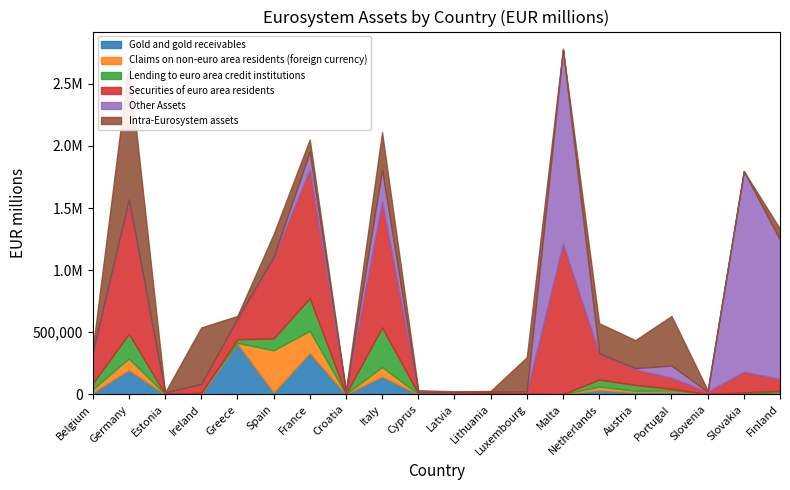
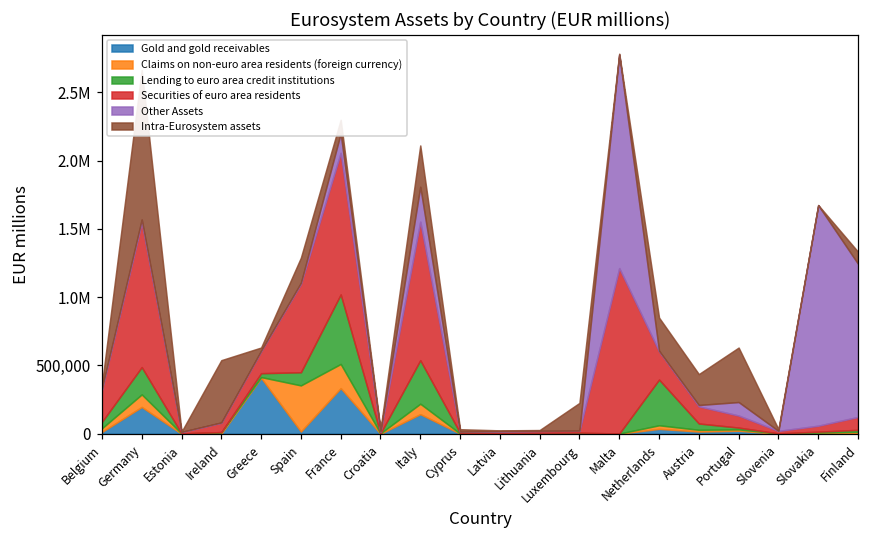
Lending to euro area credit institutions, France: 260,000 -> 510,000
Intra-Eurosystem assets, Luxembourg: 280,000 -> 200,000
Lending to euro area credit institutions, Netherlands: 60,000 -> 330,000
Securities of euro area residents, Slovakia: 170,000 -> 40,000
